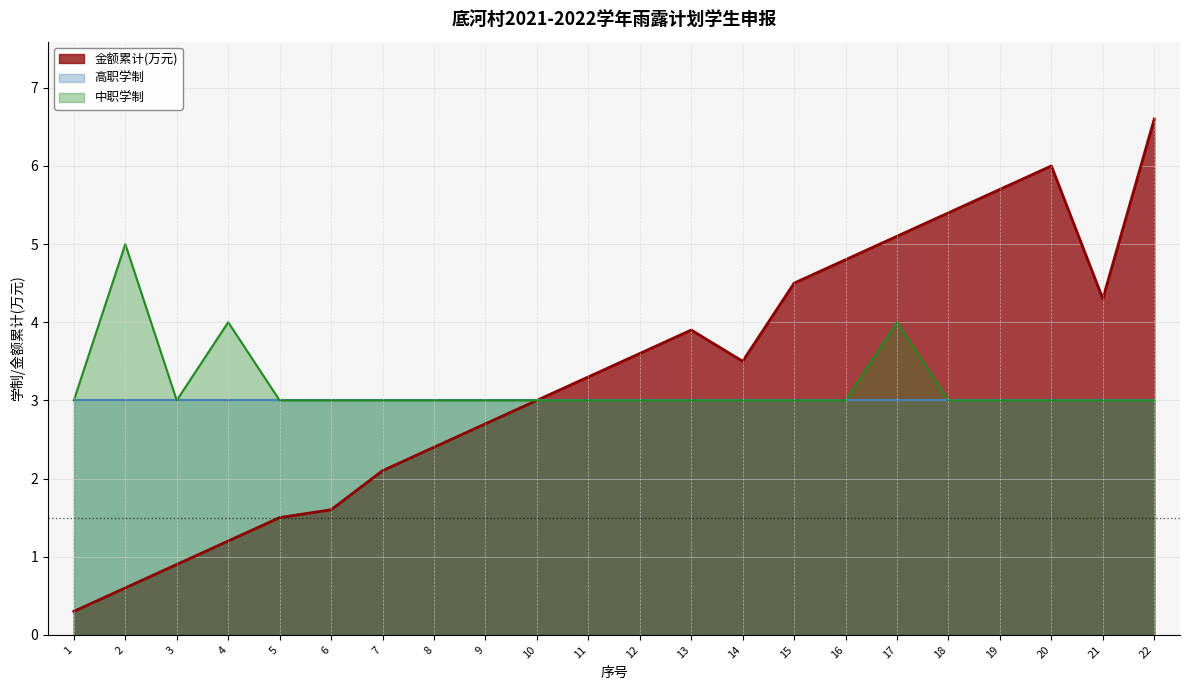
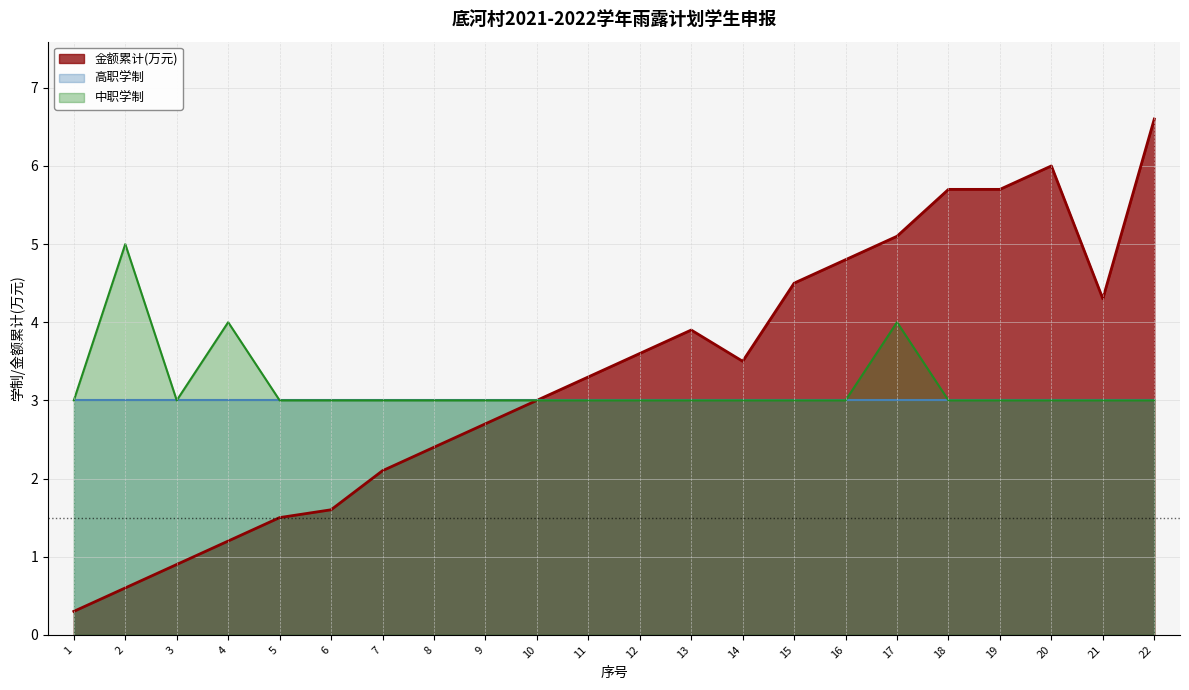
金额累计(万元), 18: 5.4 -> 5.7
